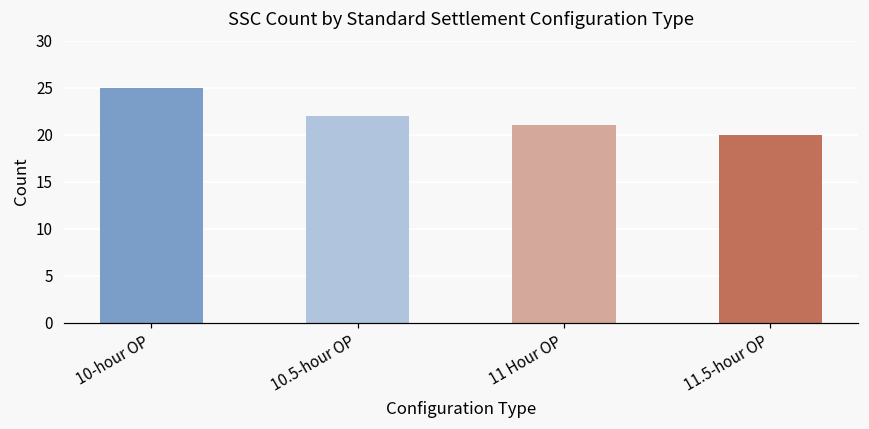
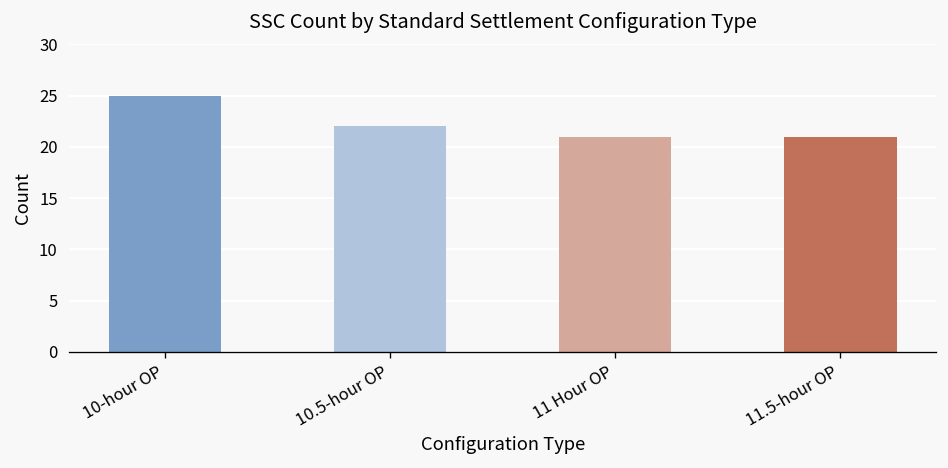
11.5-hour OP: 20 -> 21
